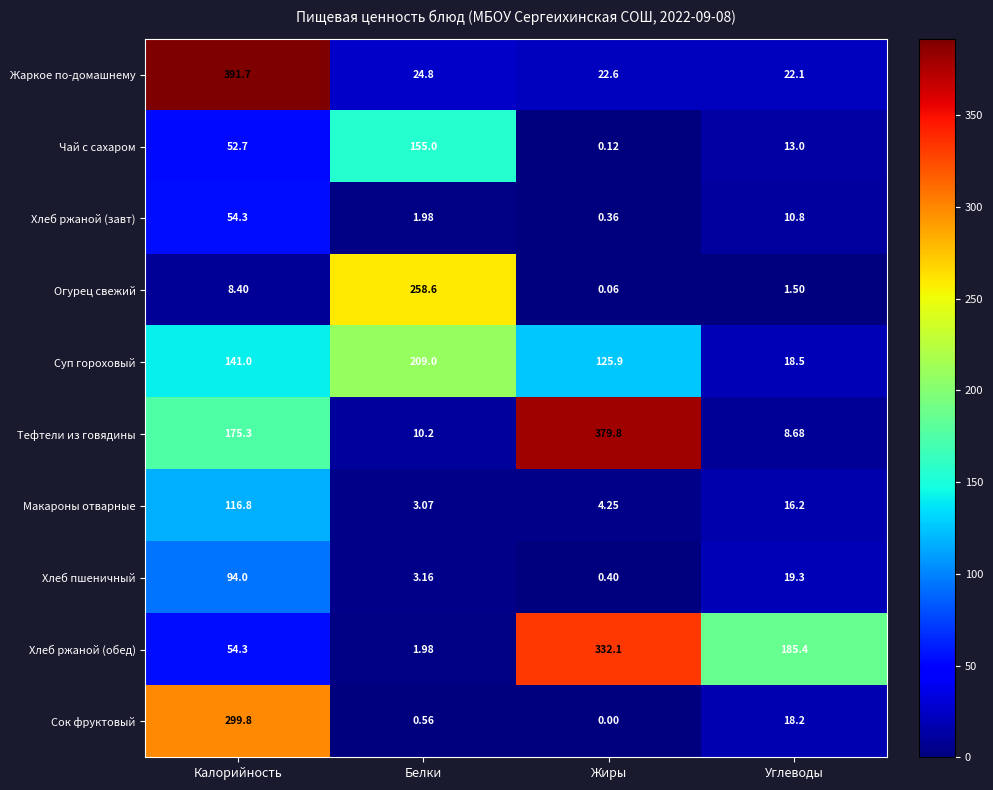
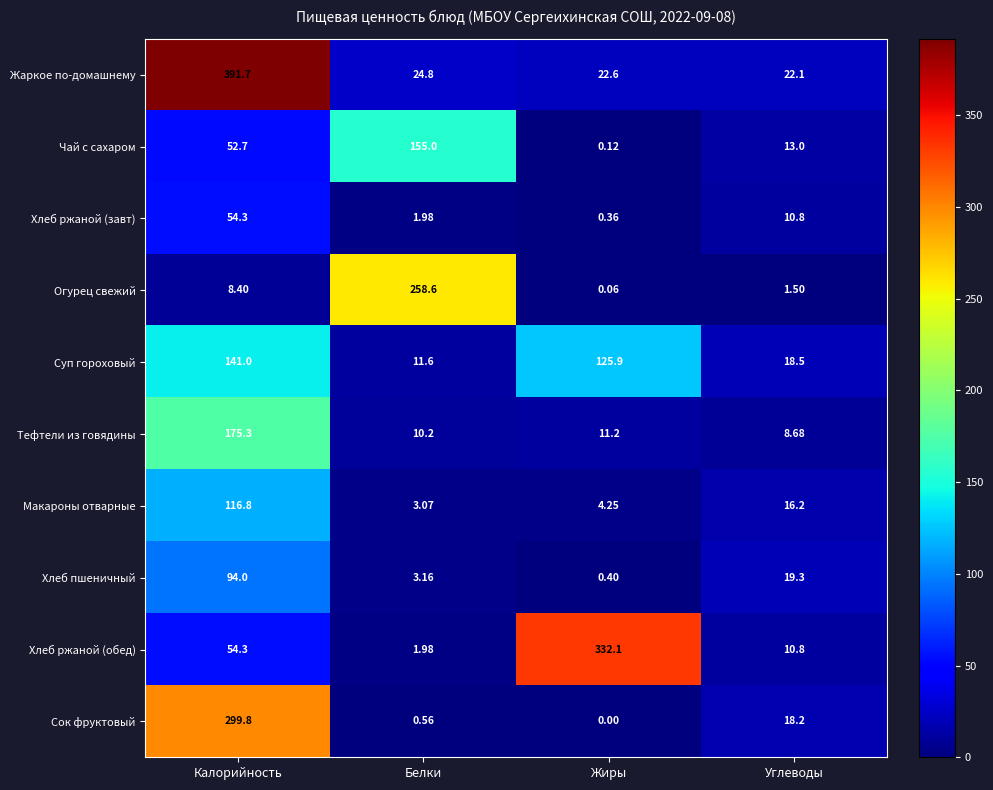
Суп гороховый, Белки: 209.0 -> 11.6
Тефтели из говядины, Жиры: 379.8 -> 11.2
Хлеб ржаной (обед), Углеводы: 185.4 -> 10.8
